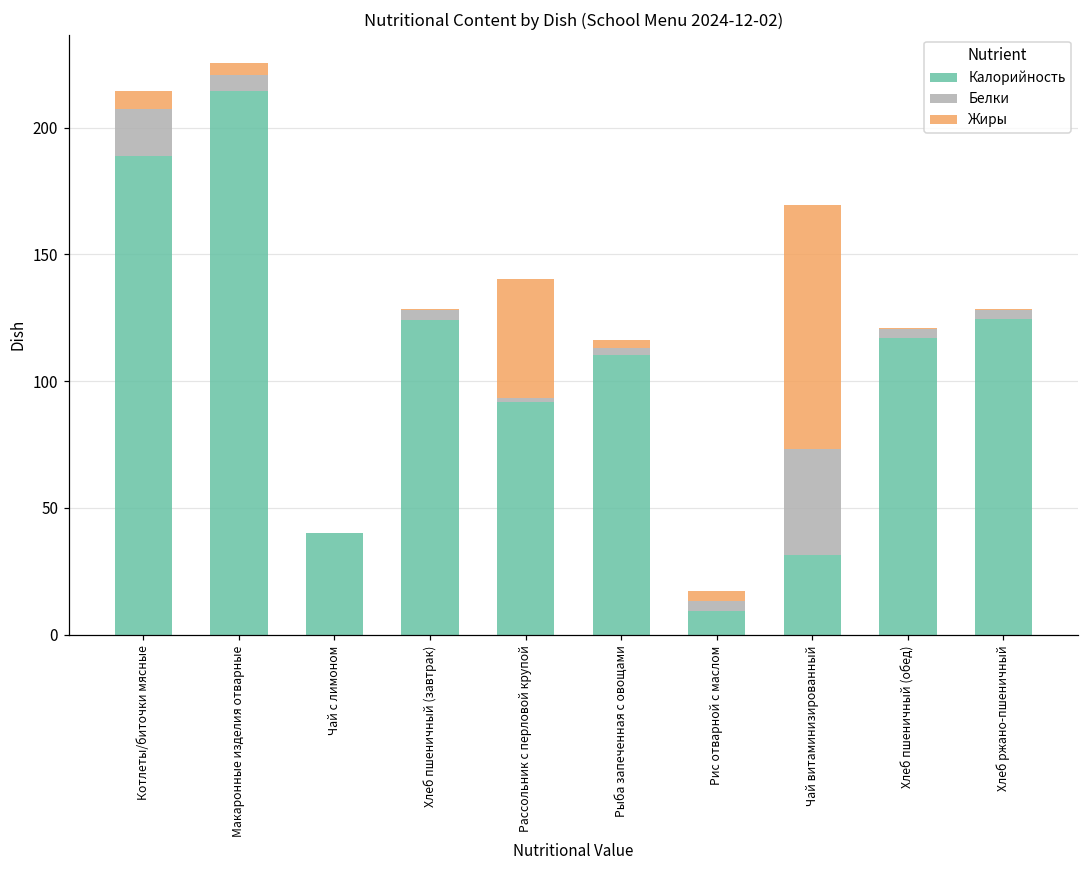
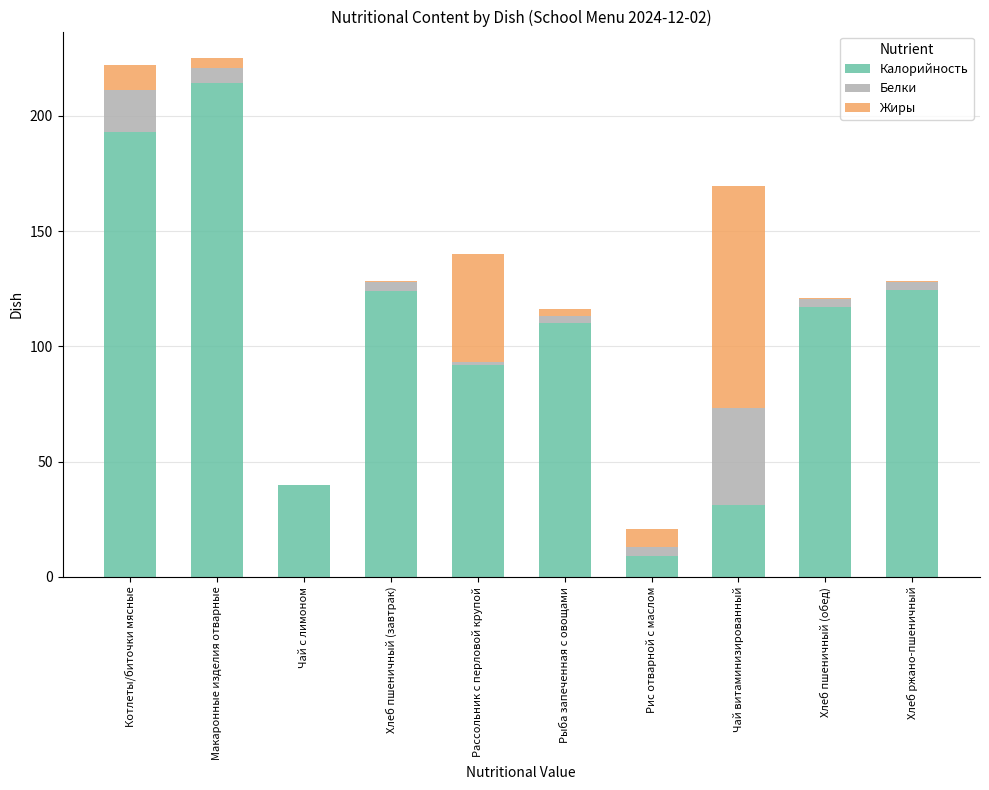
Калорийность, Котлеты/биточки мясные: 189 -> 193
Жиры, Котлеты/биточки мясные: 7 -> 11
Жиры, Рис отварной с маслом: 4 -> 8
